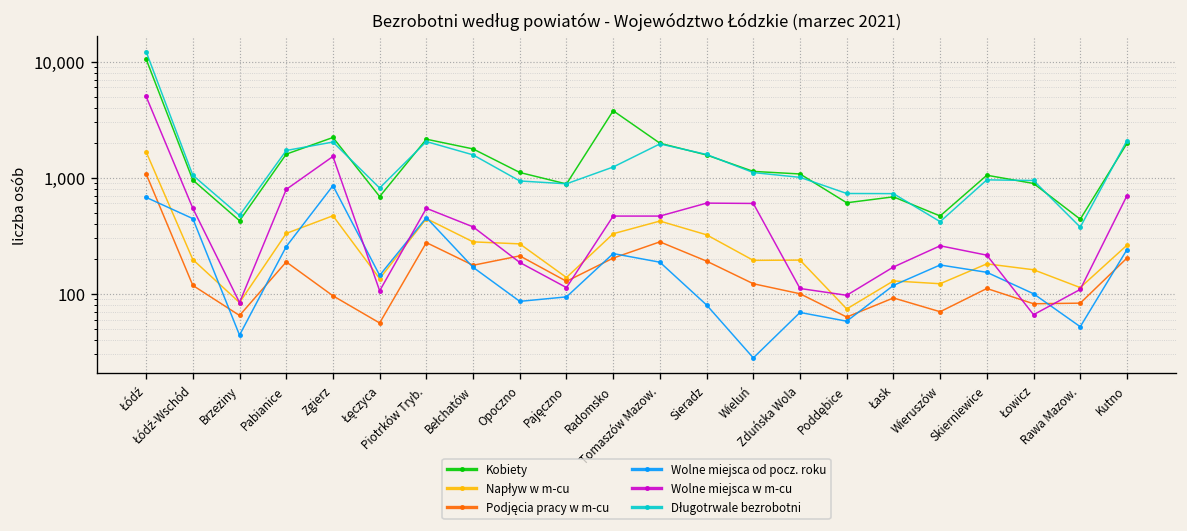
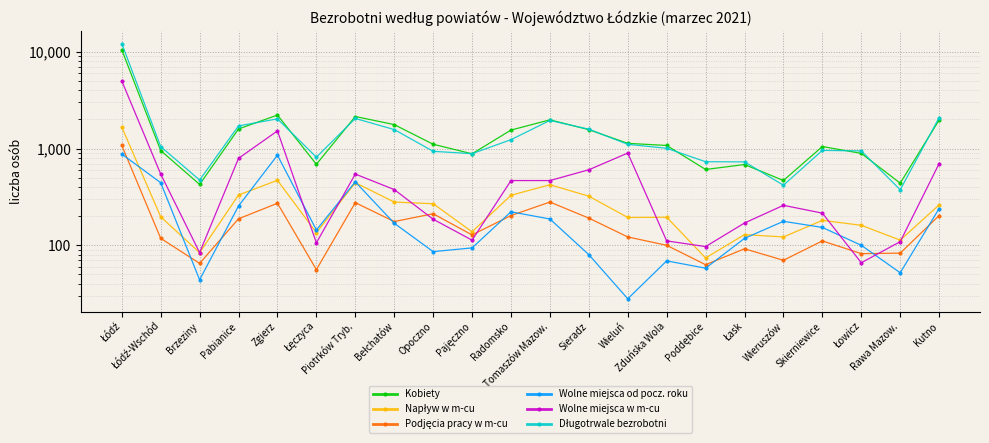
Wolne miejsca od pocz. roku, Łódź: 700 -> 900
Podjęcia pracy w m-cu, Zgierz: 100 -> 270
Kobiety, Radomsko: 3,800 -> 1,600
Wolne miejsca w m-cu, Wieluń: 600 -> 900
